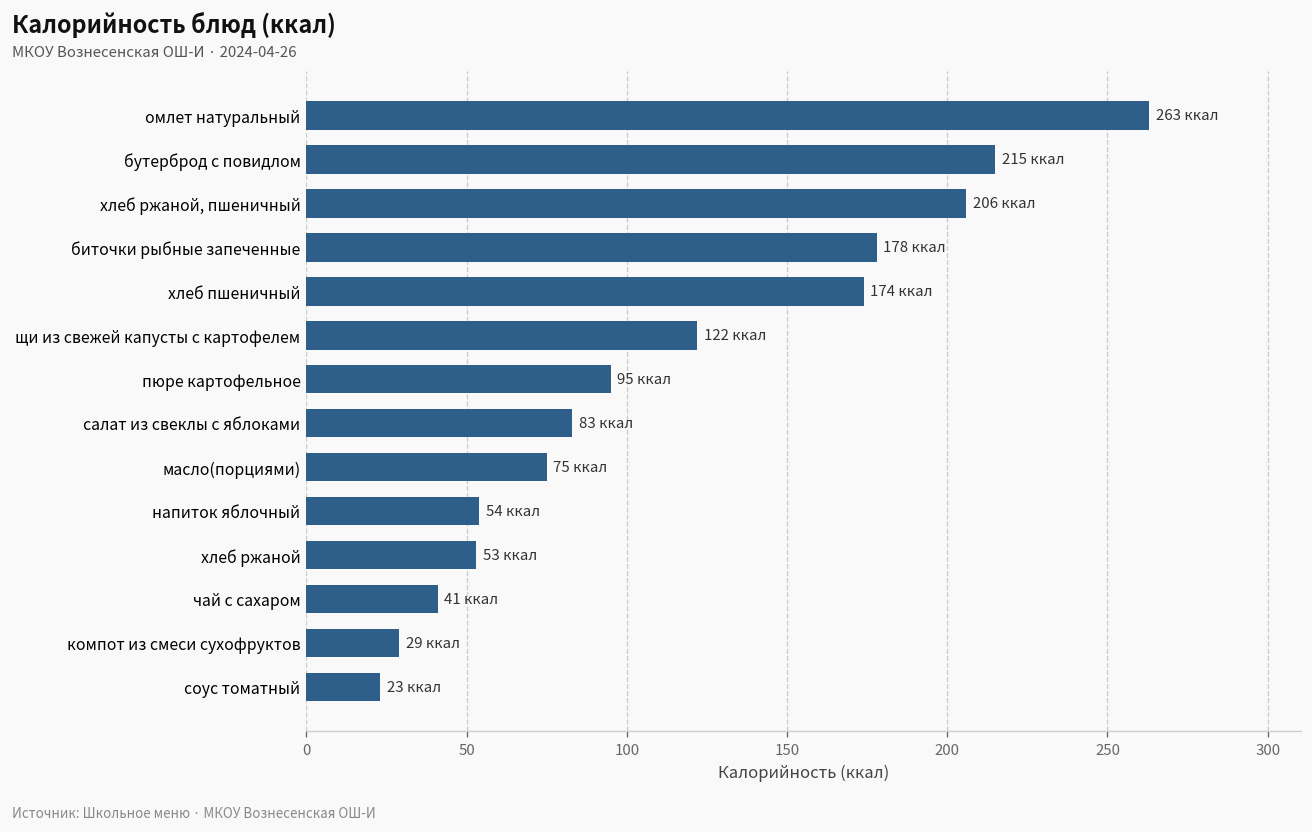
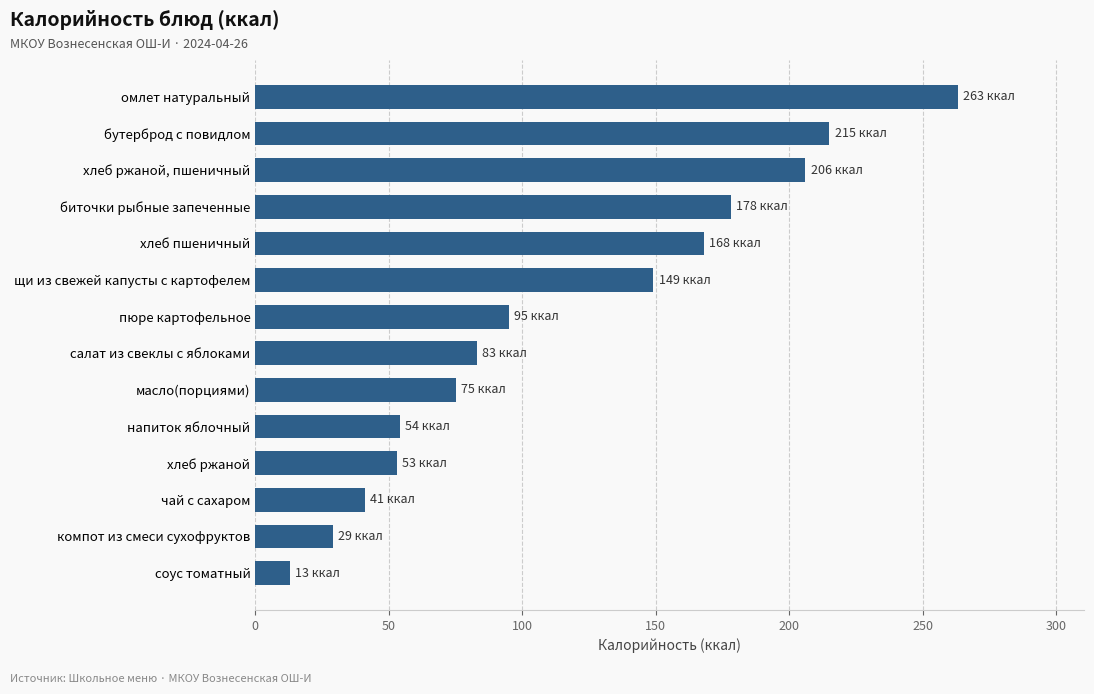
хлеб пшеничный: 174 -> 168
щи из свежей капусты с картофелем: 122 -> 149
соус томатный: 23 -> 13
